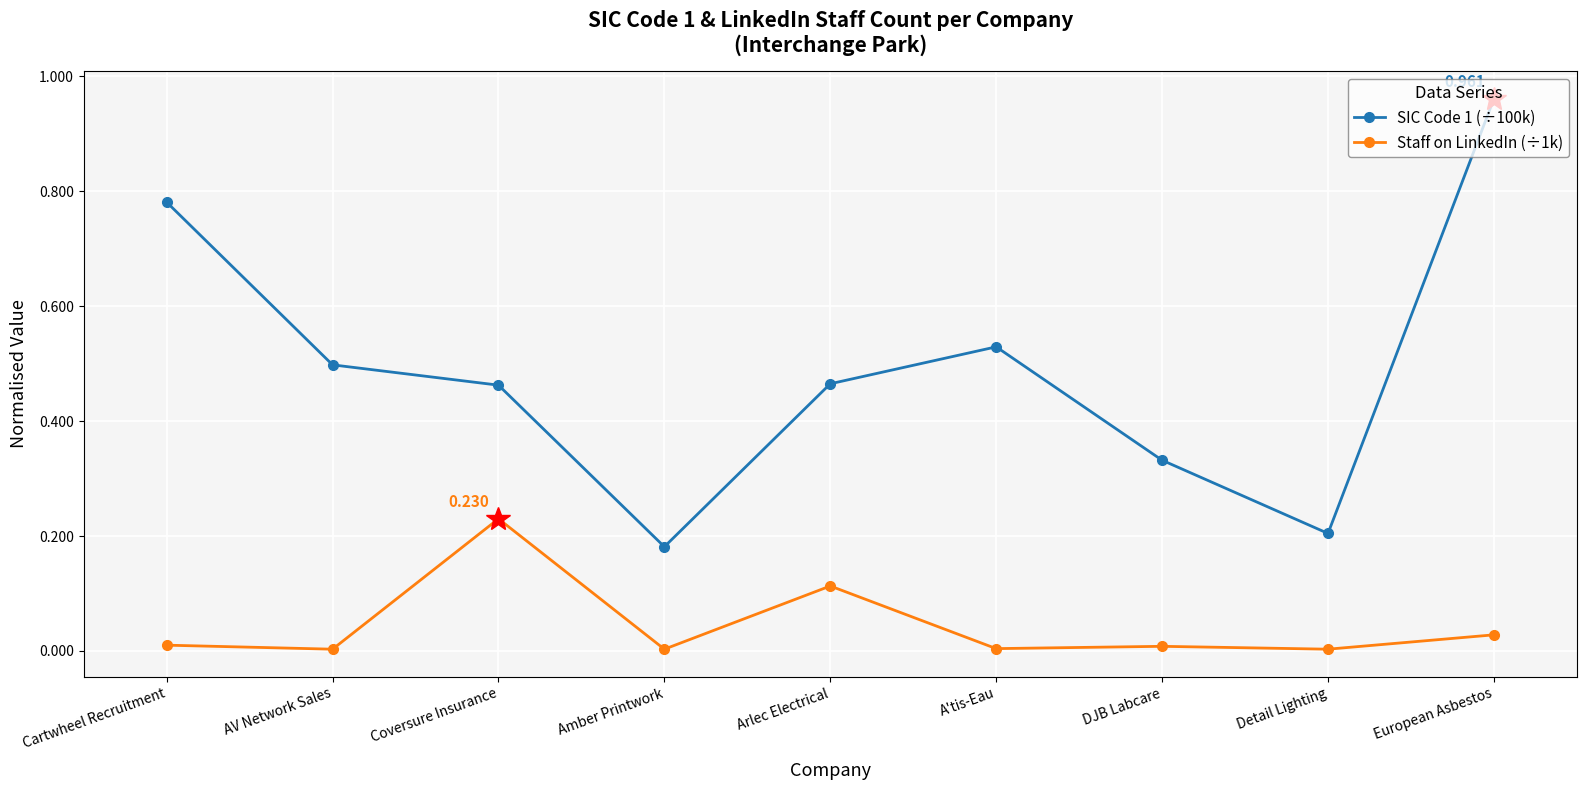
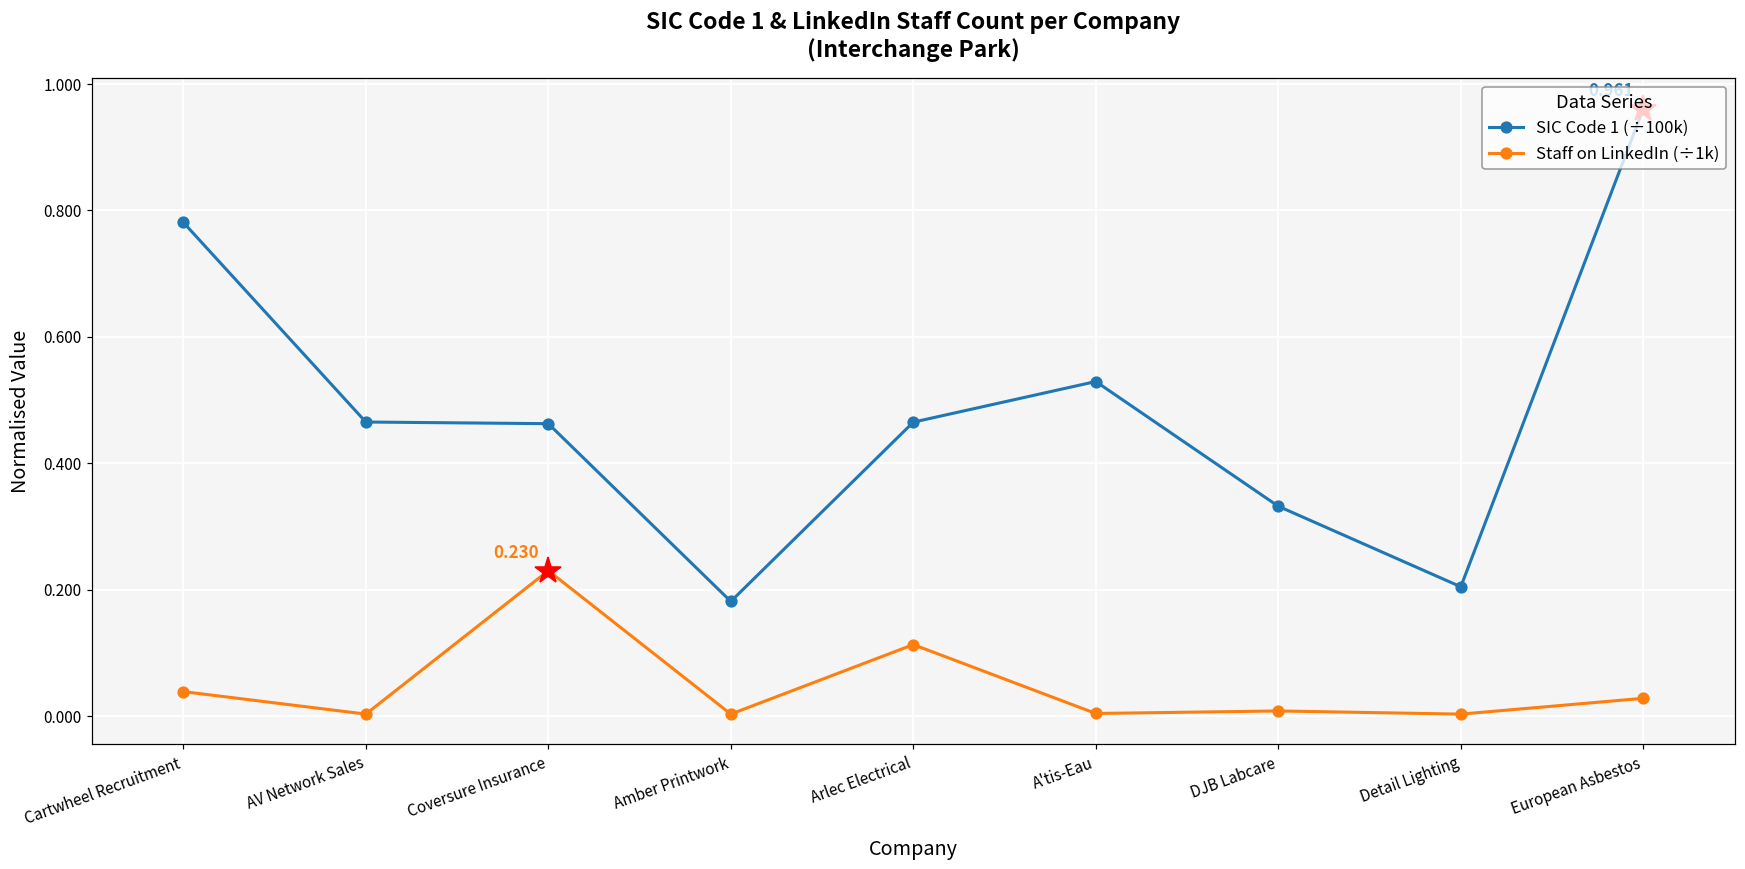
Staff on LinkedIn (÷1k), Cartwheel Recruitment: 0.01 -> 0.04
SIC Code 1 (÷100k), AV Network Sales: 0.50 -> 0.47
